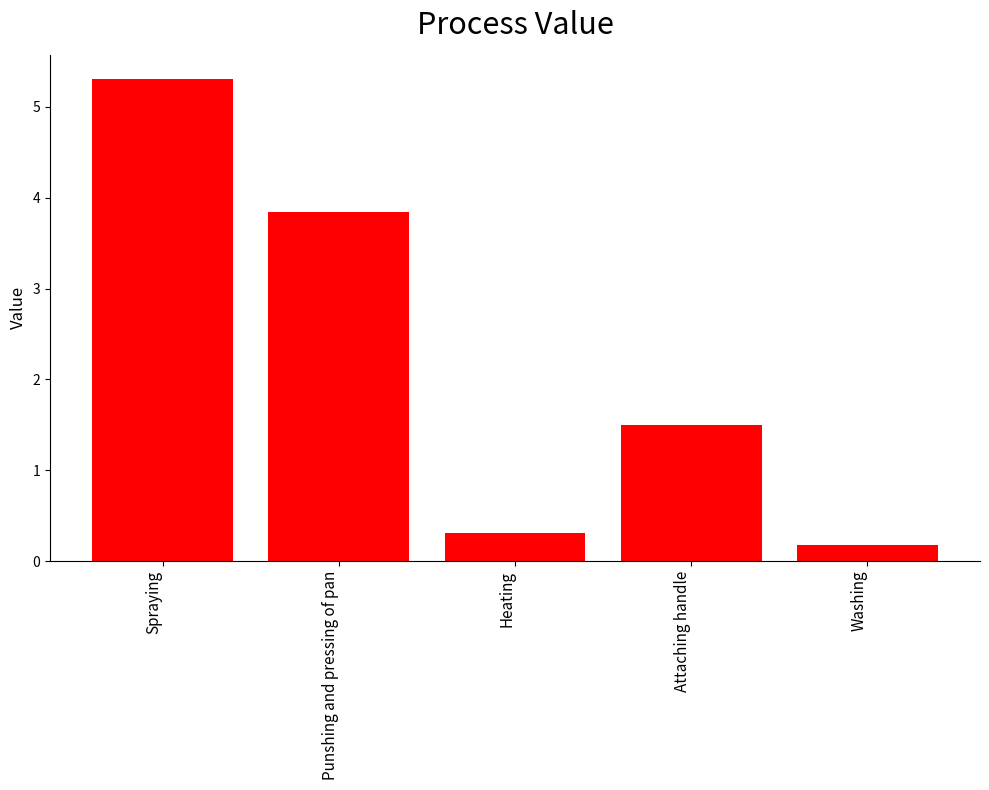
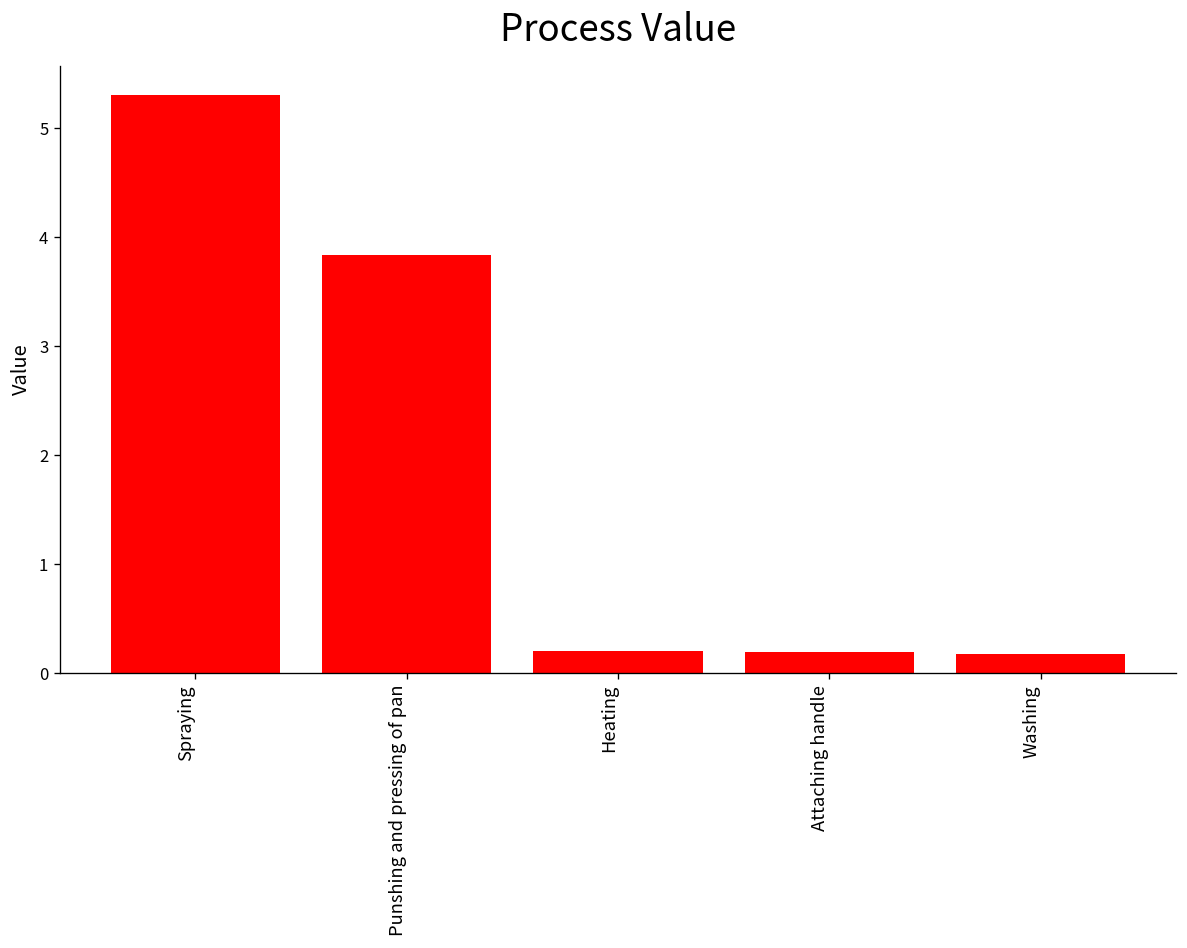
Heating: 0.3 -> 0.2
Attaching handle: 1.5 -> 0.2
